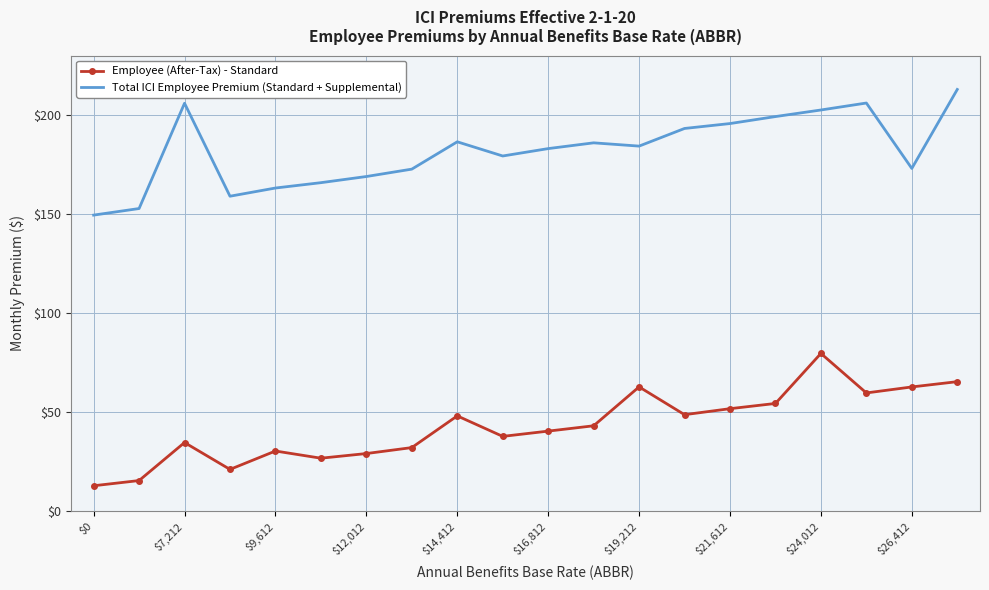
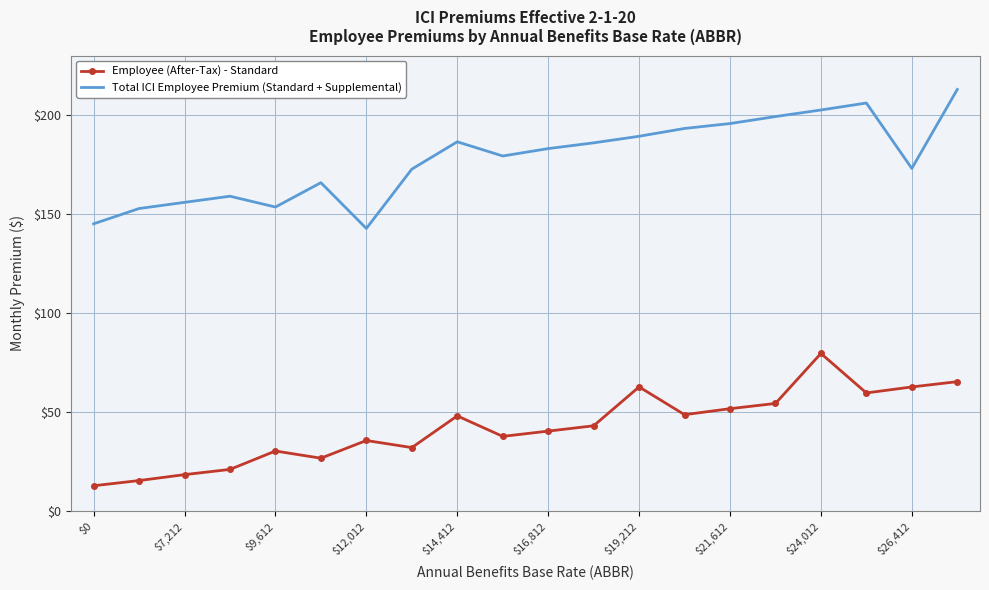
Total ICI Employee Premium (Standard + Supplemental), $0: $149 -> $145
Employee (After-Tax) - Standard, $7,212: $35 -> $18
Total ICI Employee Premium (Standard + Supplemental), $7,212: $206 -> $156
Total ICI Employee Premium (Standard + Supplemental), $9,612: $163 -> $154
Employee (After-Tax) - Standard, $12,012: $29 -> $36
Total ICI Employee Premium (Standard + Supplemental), $12,012: $169 -> $143
Total ICI Employee Premium (Standard + Supplemental), $19,212: $184 -> $189
